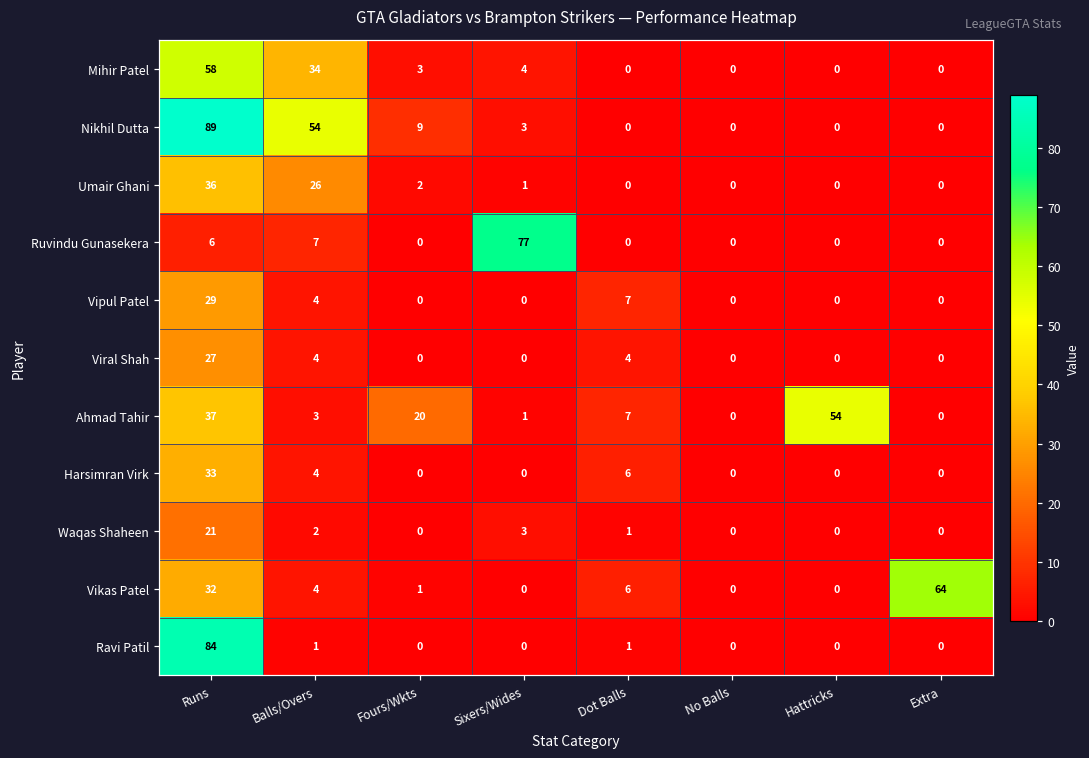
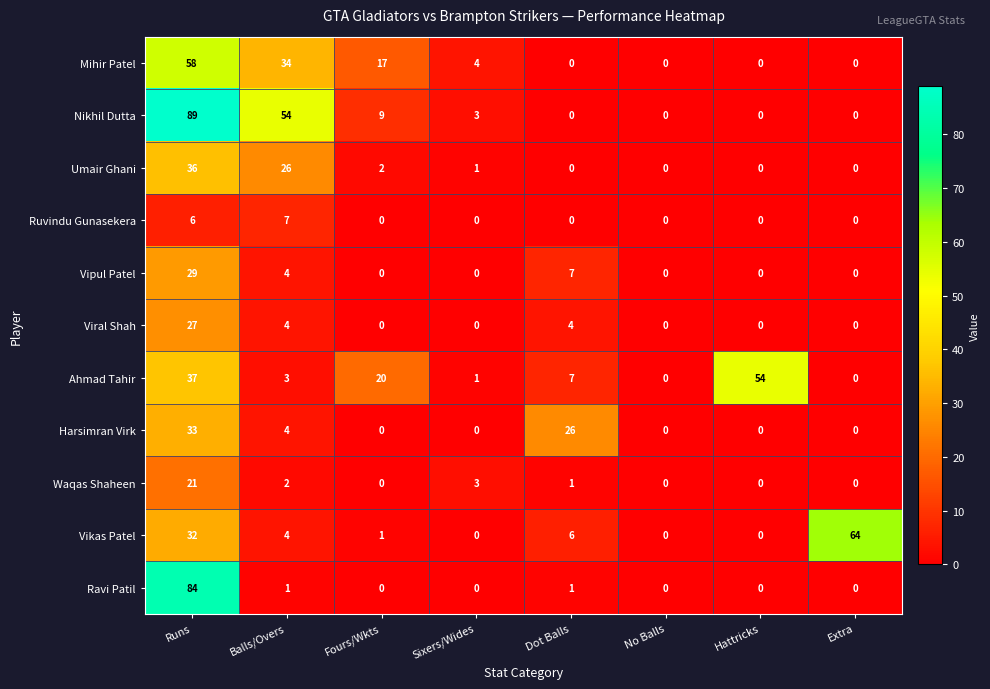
Mihir Patel, Fours/Wkts: 3 -> 17
Ruvindu Gunasekera, Sixers/Wides: 77 -> 0
Harsimran Virk, Dot Balls: 6 -> 26
